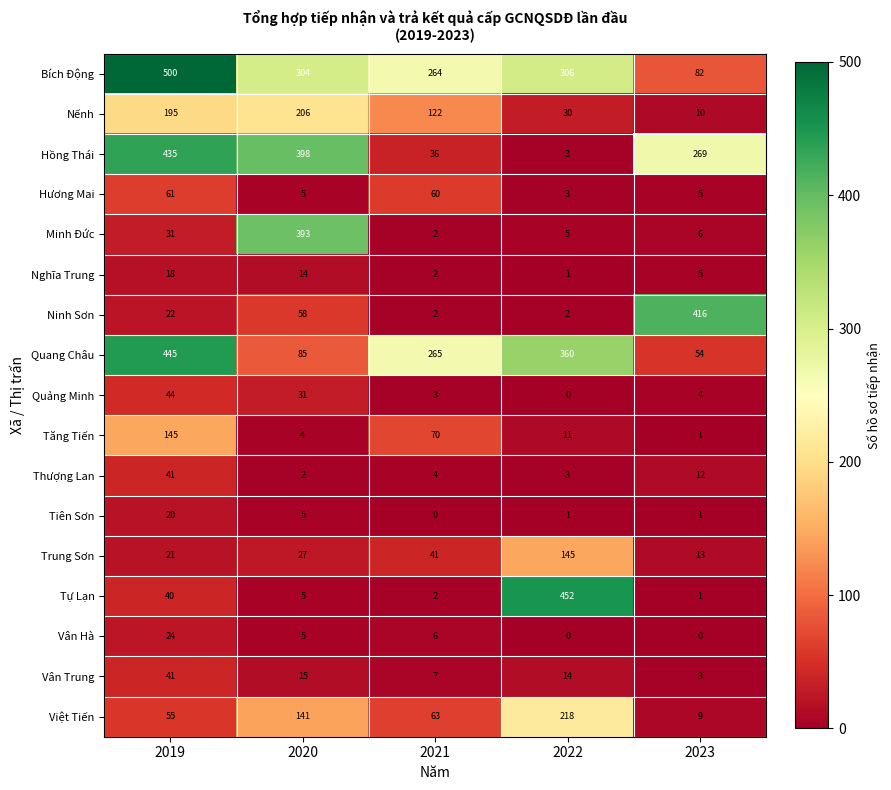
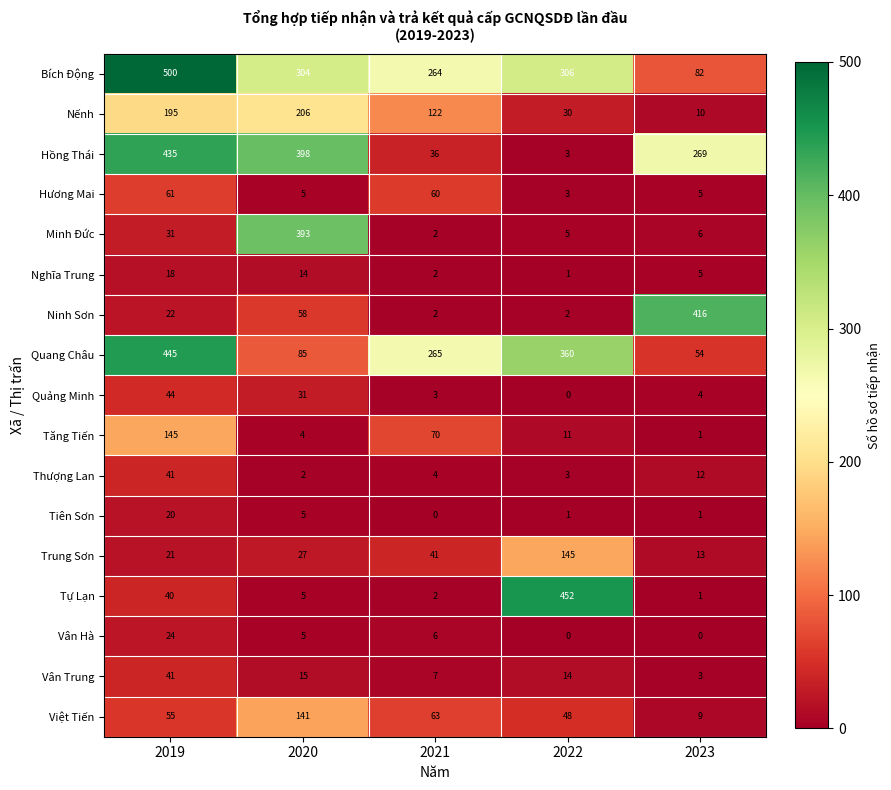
Việt Tiến, 2022: 218 -> 48
